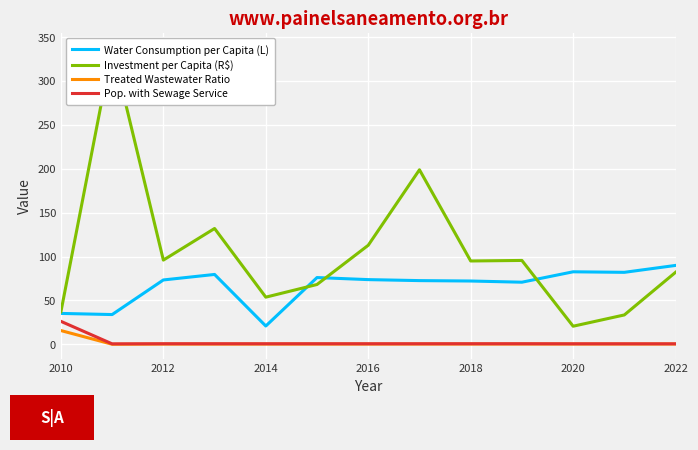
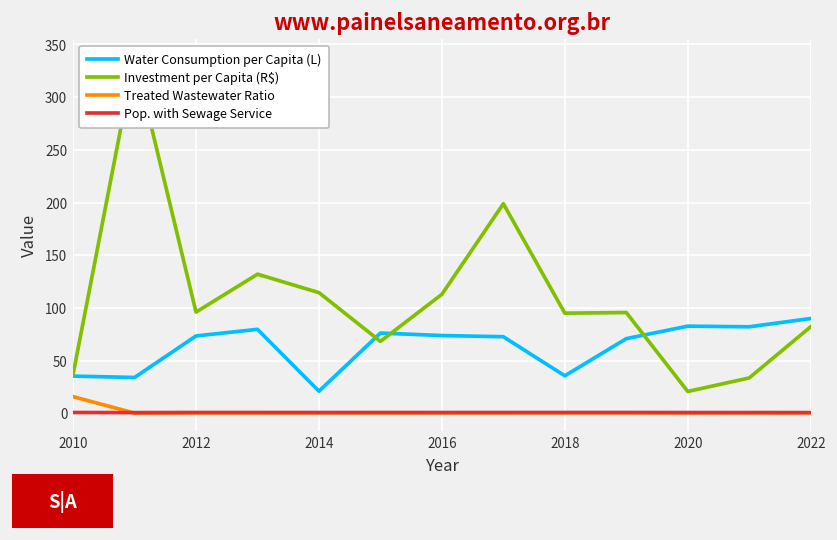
Pop. with Sewage Service, 2010: 30 -> 0
Investment per Capita (R$), 2014: 50 -> 110
Water Consumption per Capita (L), 2018: 70 -> 40
